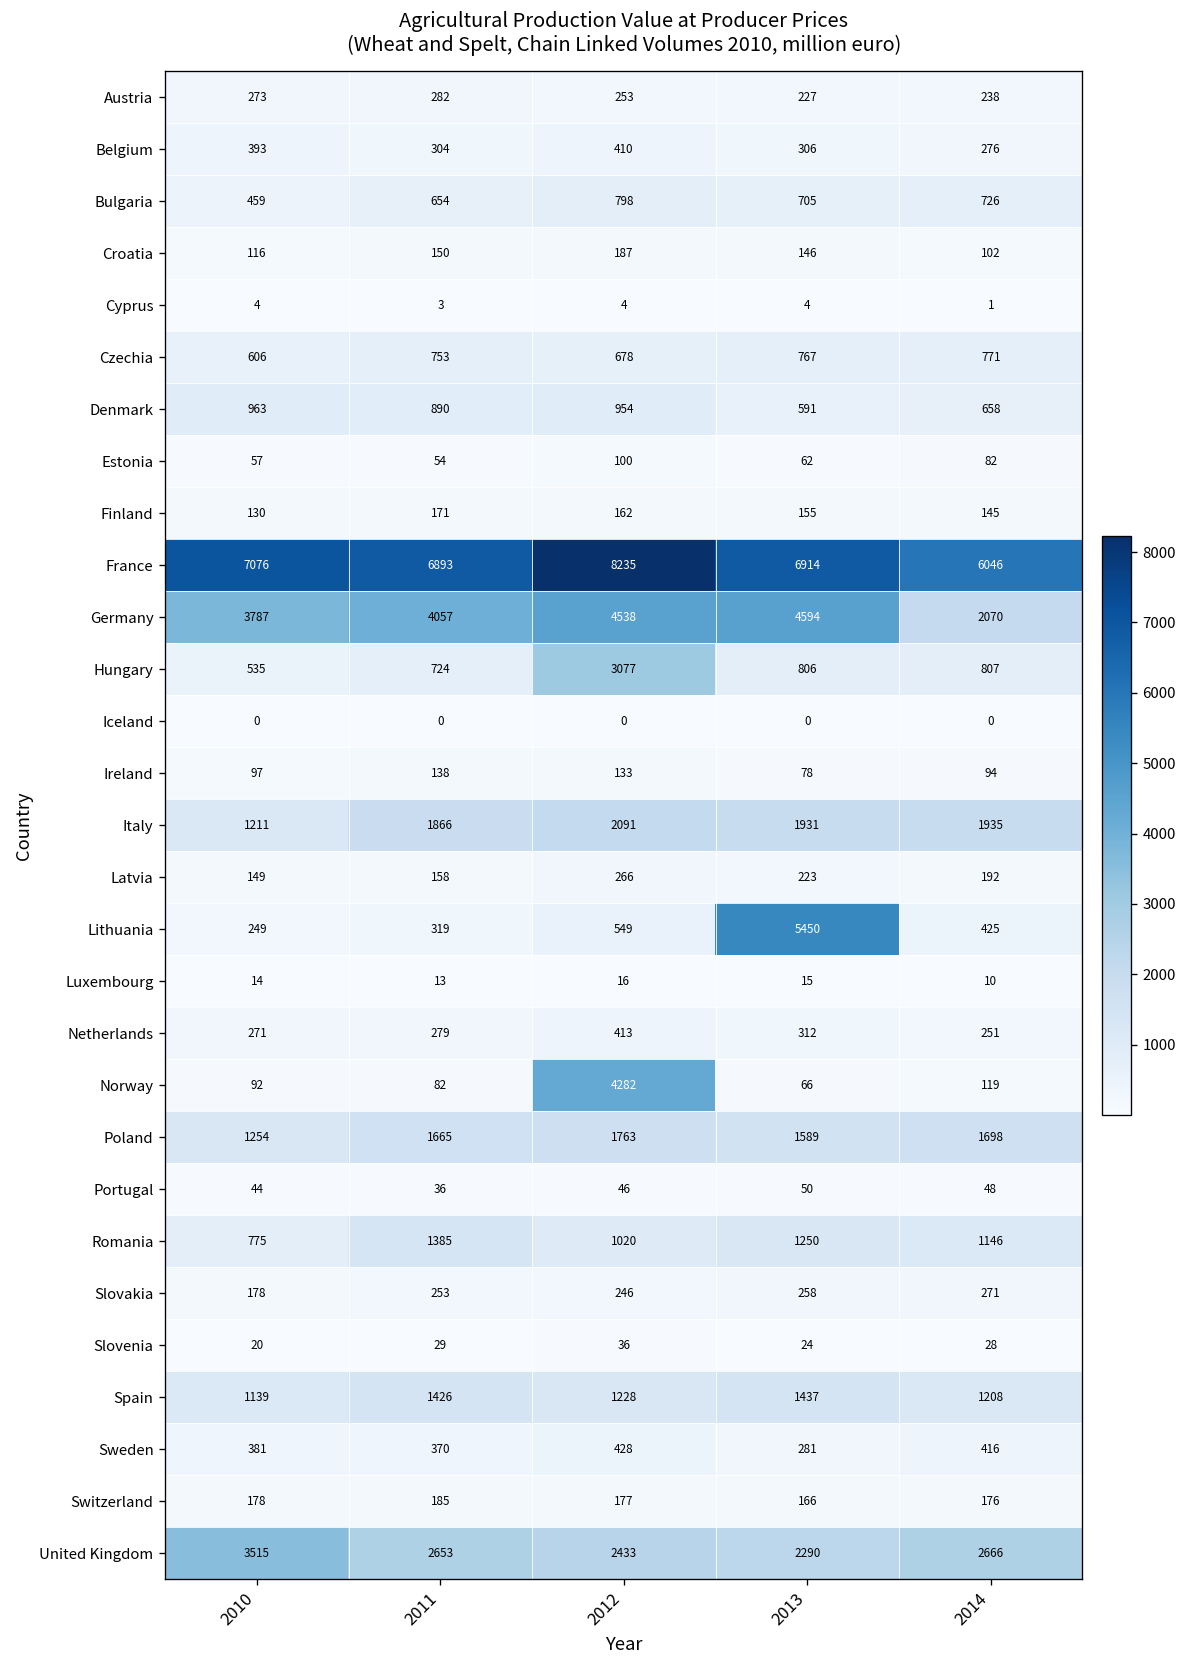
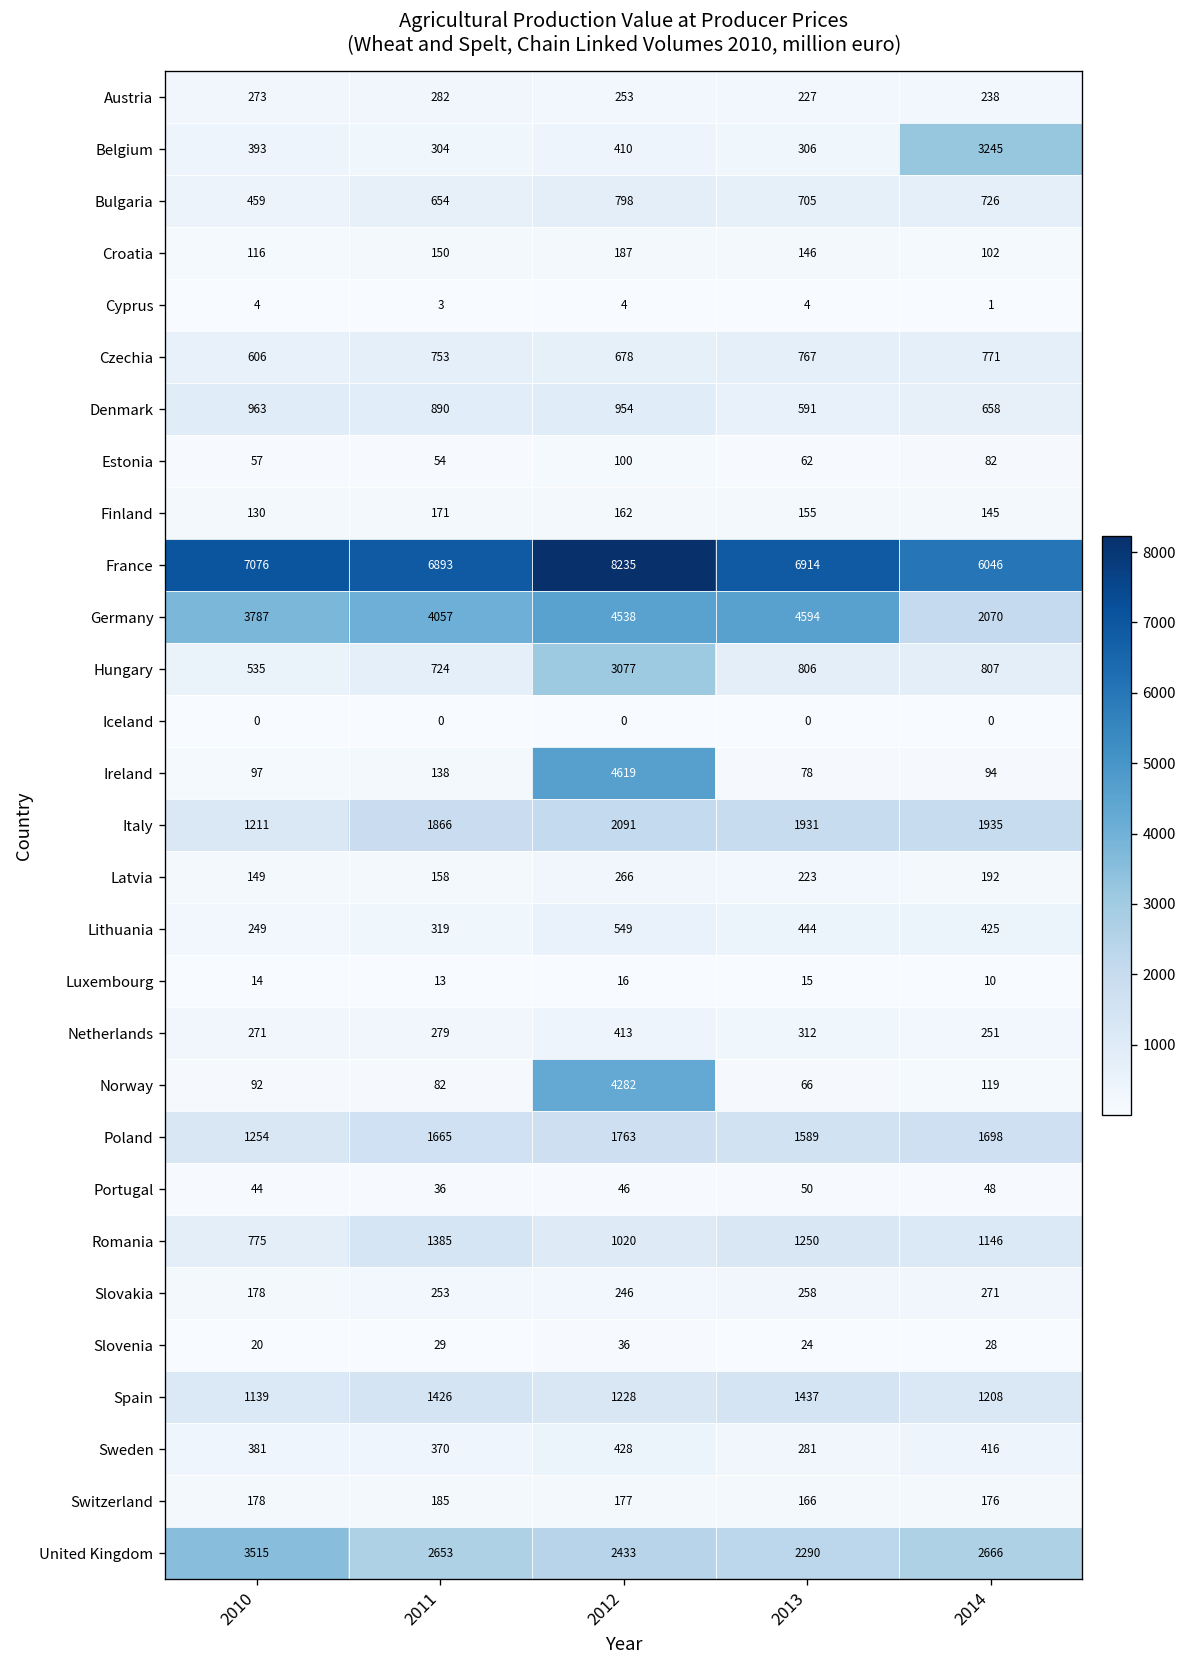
Belgium, 2014: 276 -> 3245
Ireland, 2012: 133 -> 4619
Lithuania, 2013: 5450 -> 444
